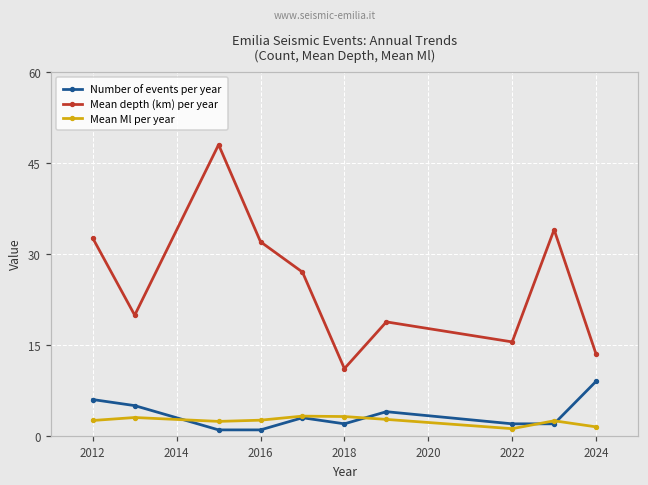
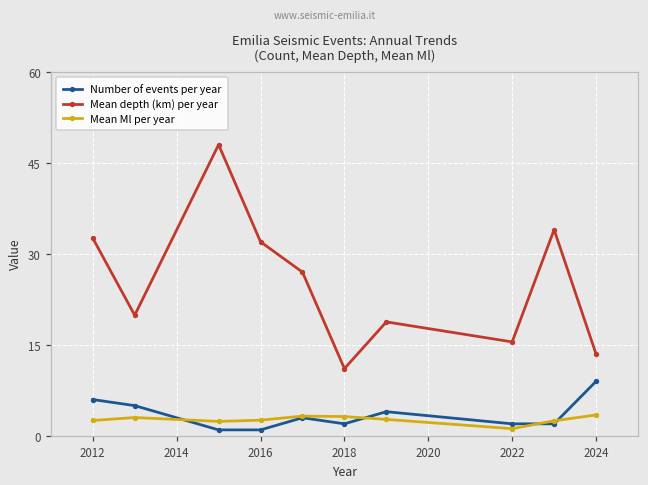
Mean Ml per year, 2024: 2 -> 3
